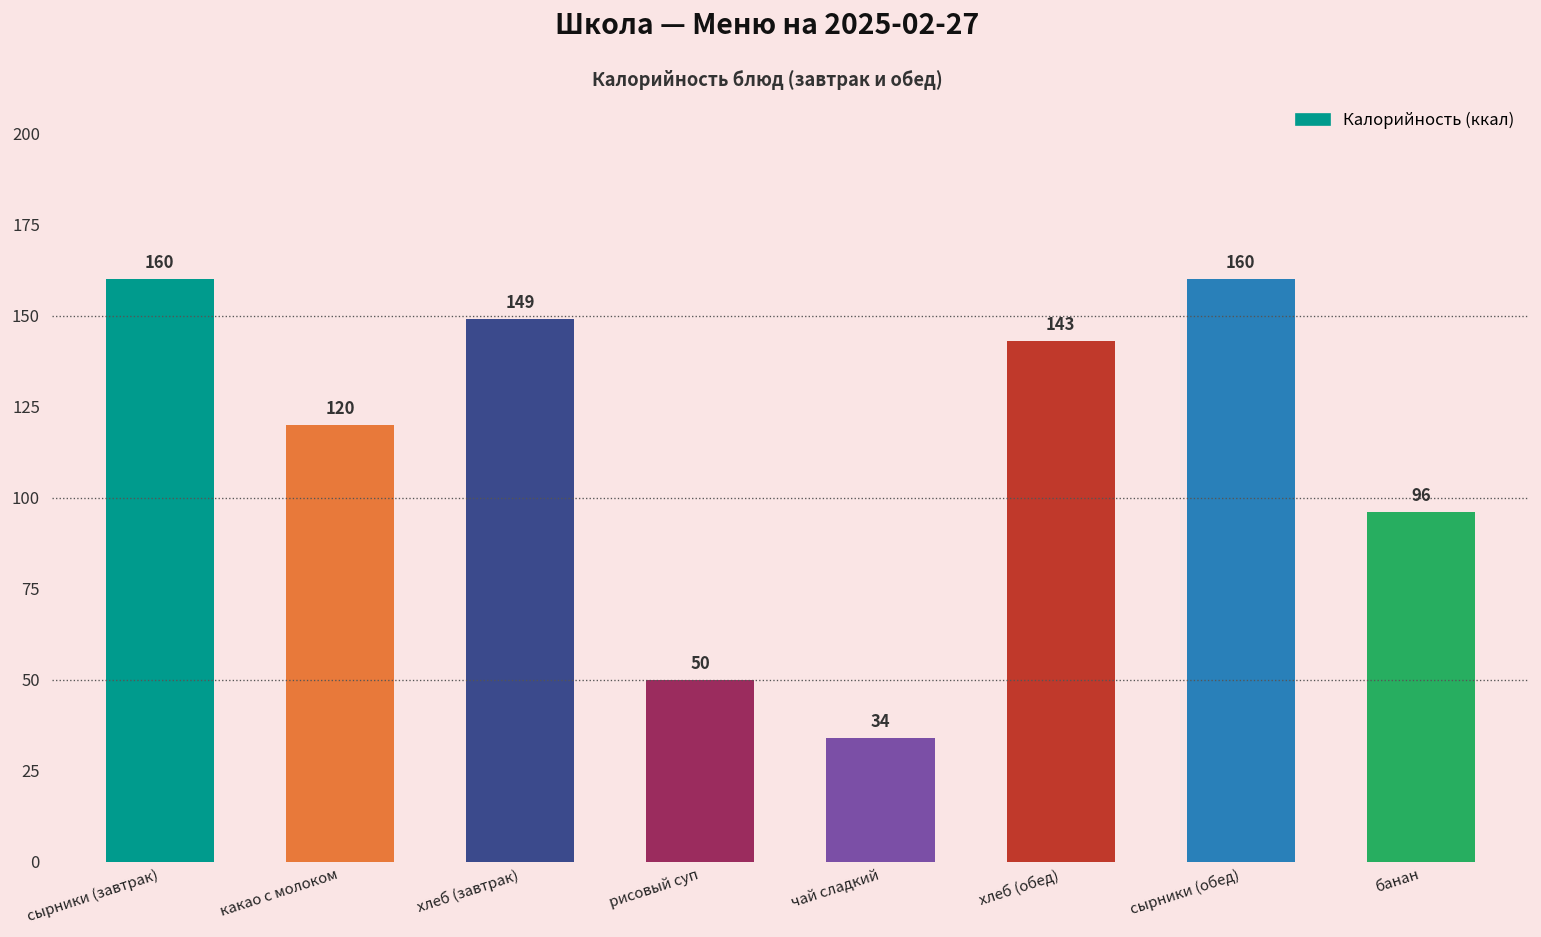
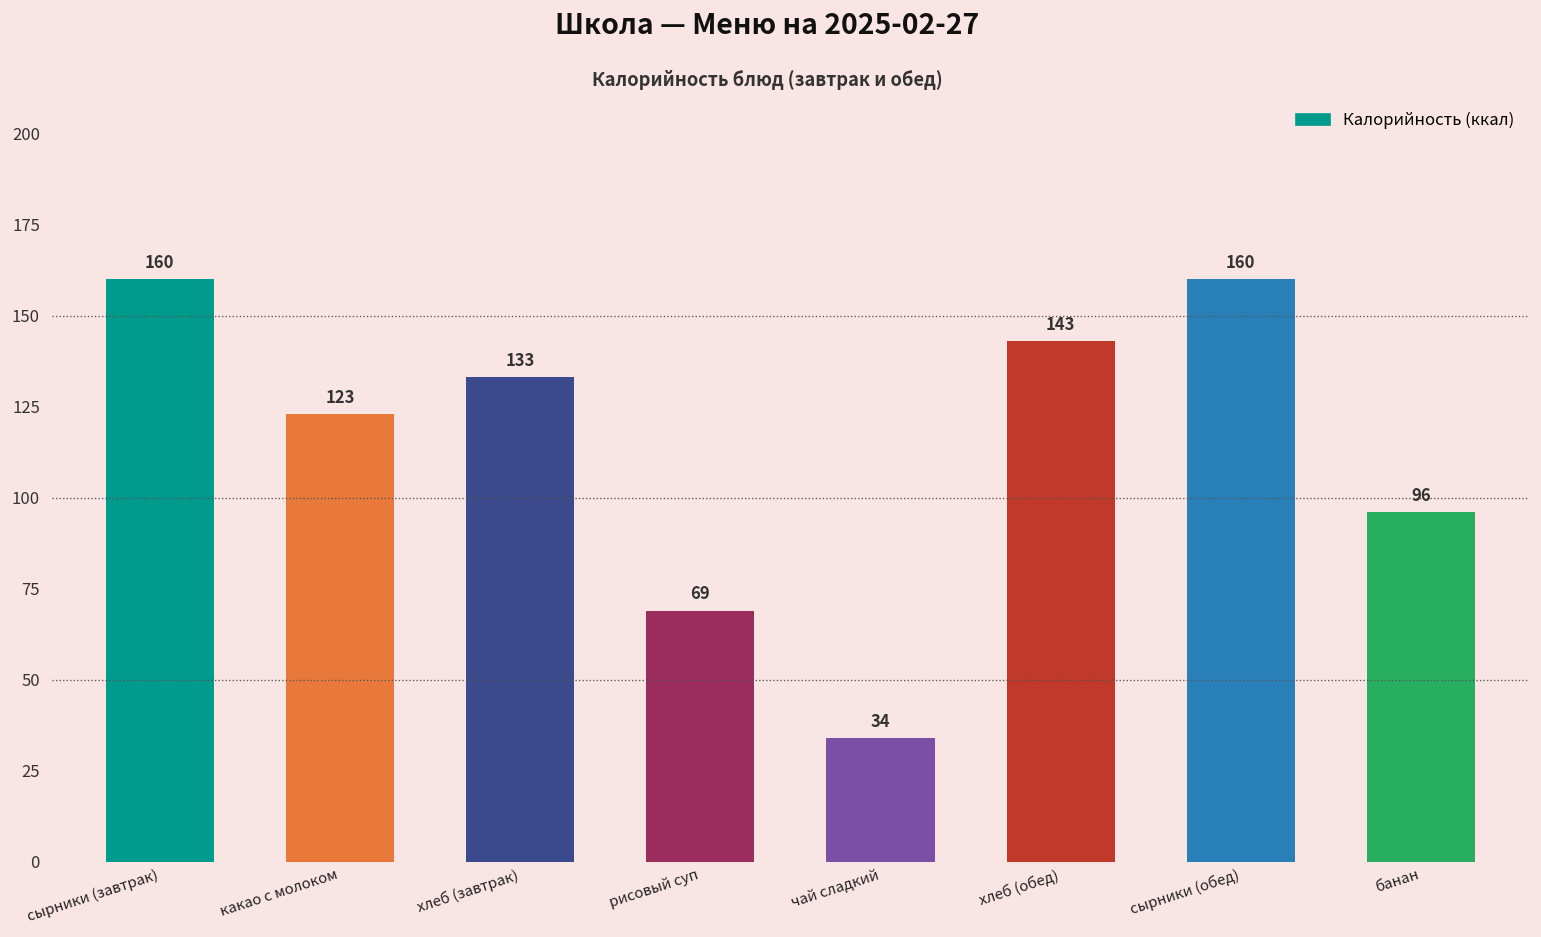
какао с молоком: 120 -> 123
хлеб (завтрак): 149 -> 133
рисовый суп: 50 -> 69
